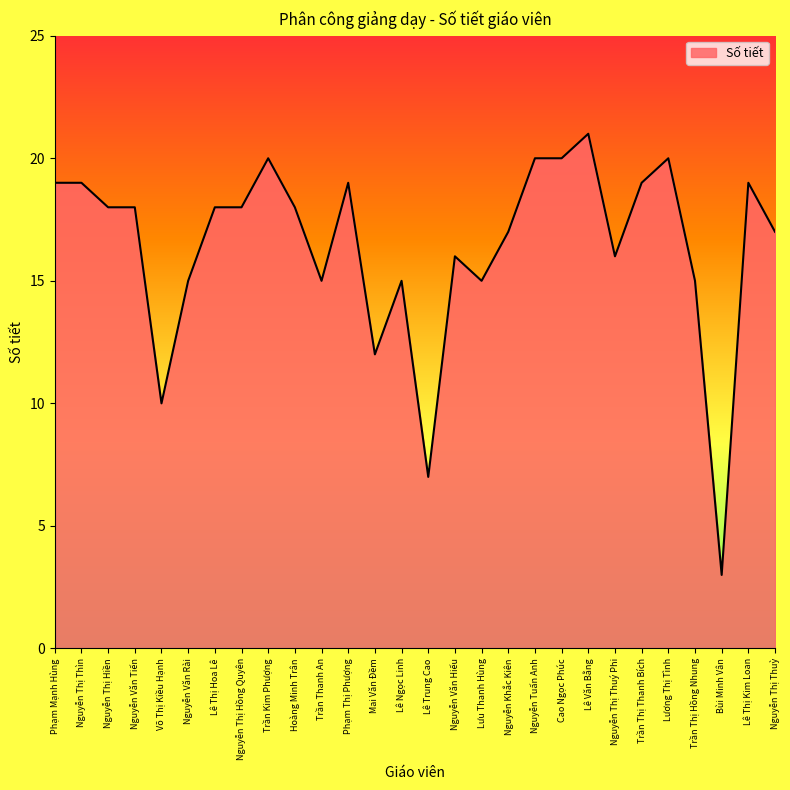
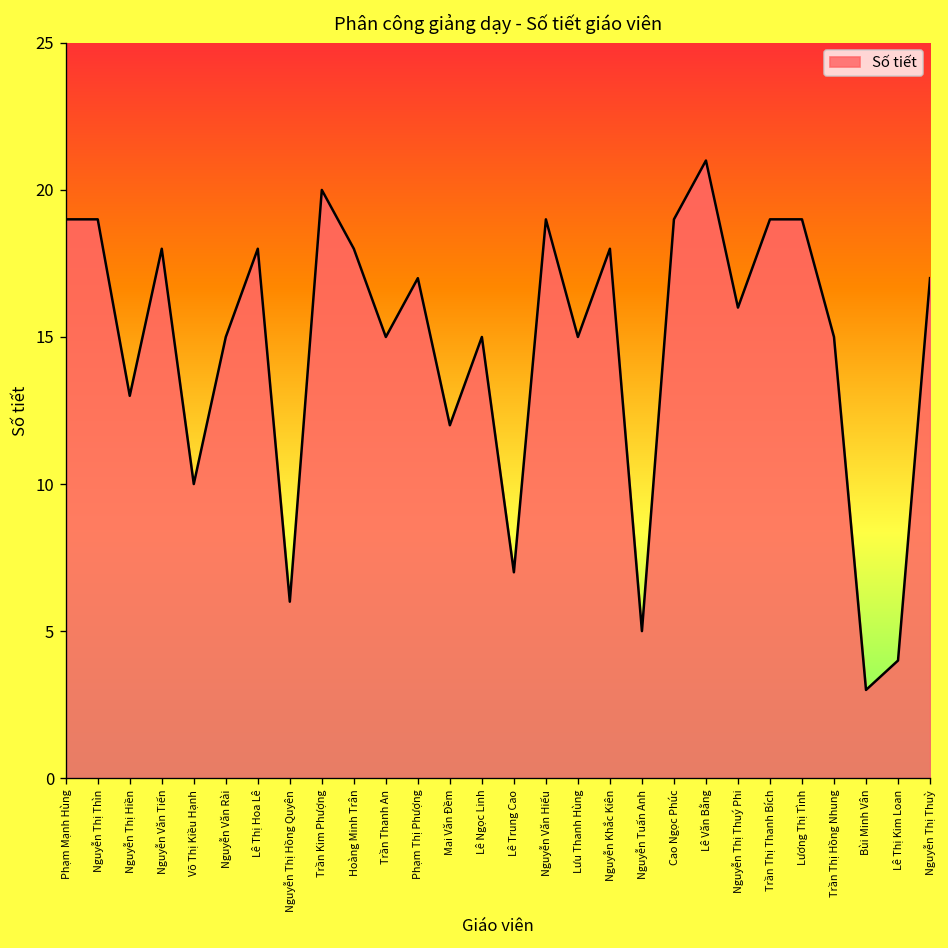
Nguyễn Thị Hiền: 18 -> 13
Nguyễn Thị Hồng Quyên: 18 -> 6
Phạm Thị Phượng: 19 -> 17
Nguyễn Văn Hiếu: 16 -> 19
Nguyễn Khắc Kiên: 17 -> 18
Nguyễn Tuấn Anh: 20 -> 5
Cao Ngọc Phúc: 20 -> 19
Lương Thị Tình: 20 -> 19
Lê Thị Kim Loan: 19 -> 4
